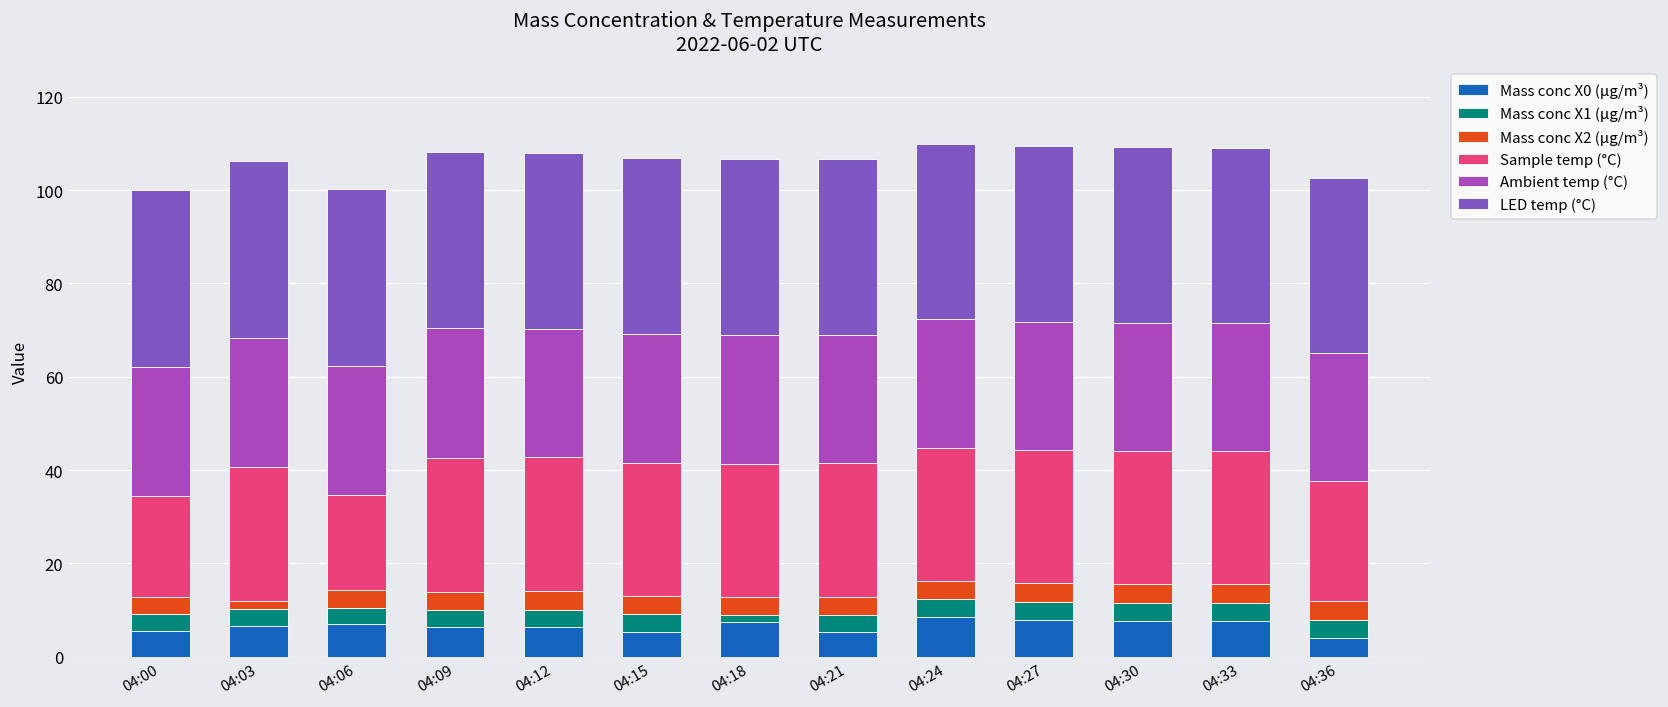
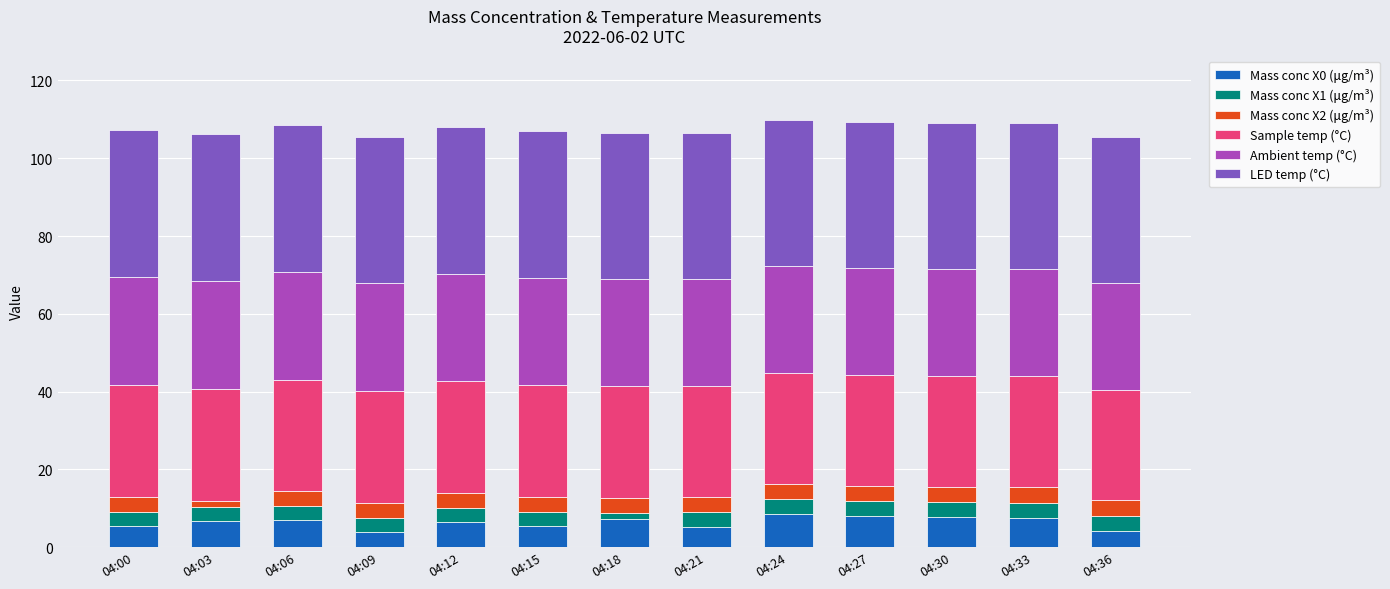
Sample temp (°C), 04:00: 22 -> 29
Sample temp (°C), 04:06: 20 -> 29
Mass conc X0 (μg/m³), 04:09: 6 -> 4
Sample temp (°C), 04:36: 26 -> 28
